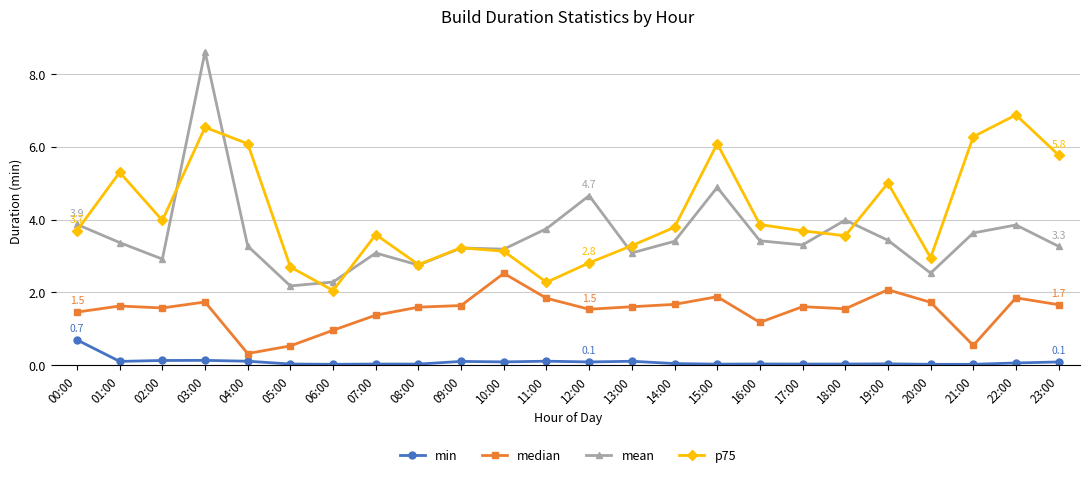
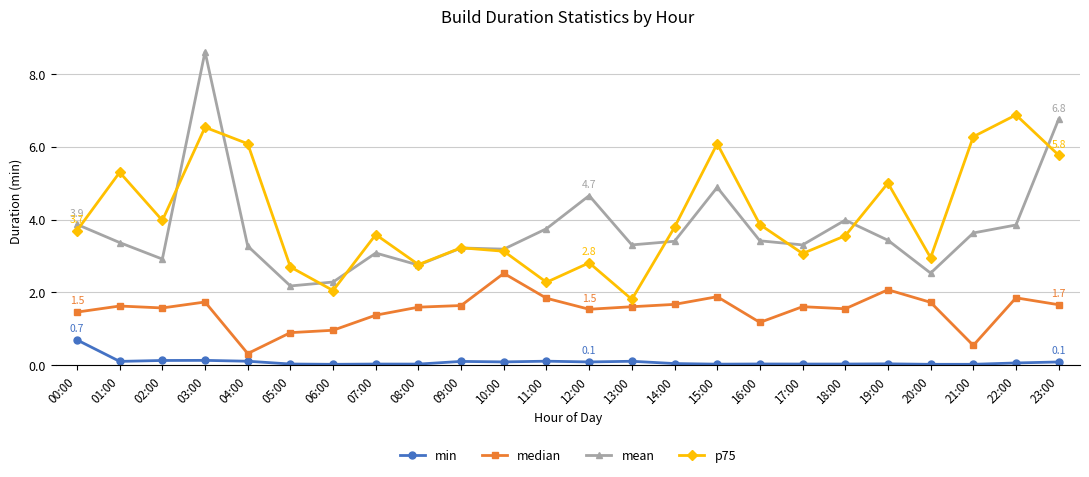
median, 05:00: 0.5 -> 0.9
mean, 13:00: 3.1 -> 3.3
p75, 13:00: 3.3 -> 1.8
p75, 17:00: 3.7 -> 3.1
mean, 23:00: 3.3 -> 6.8
